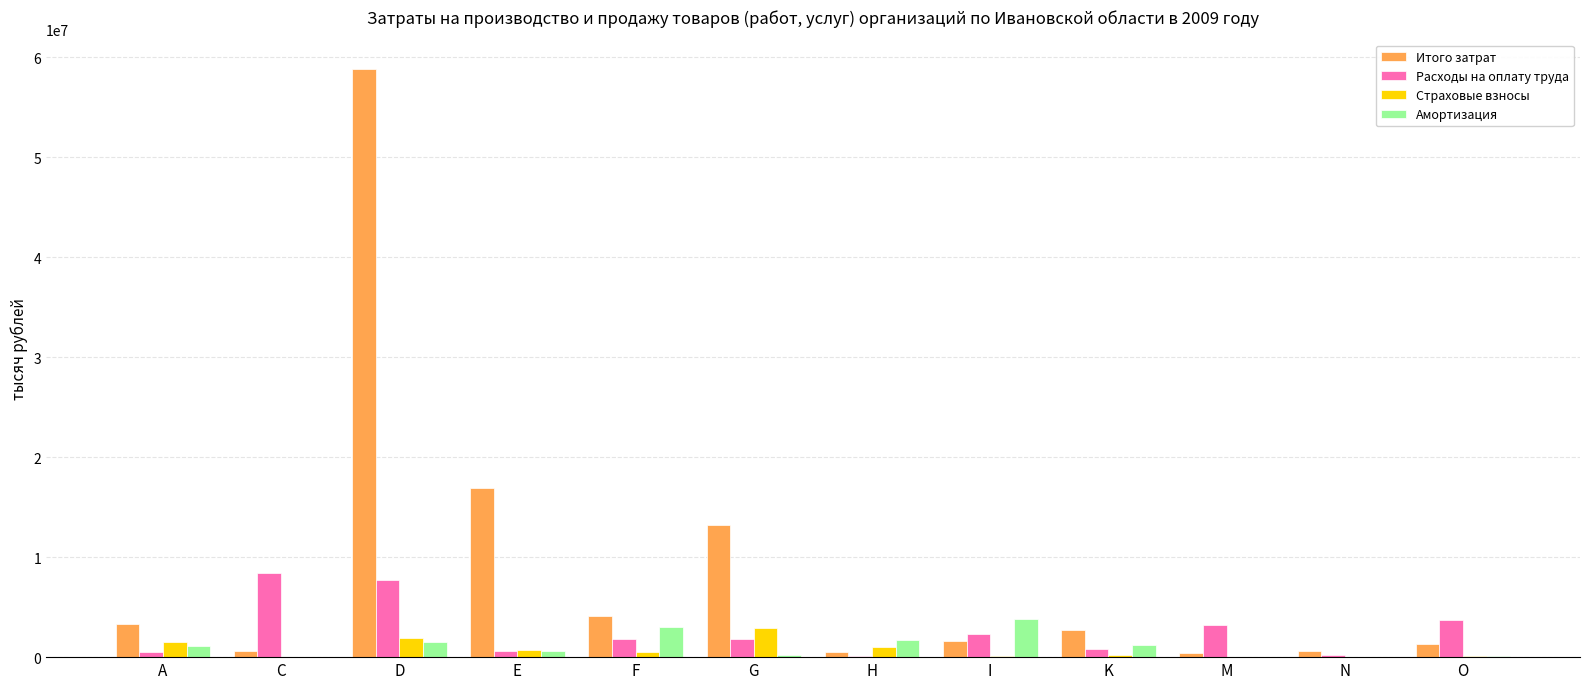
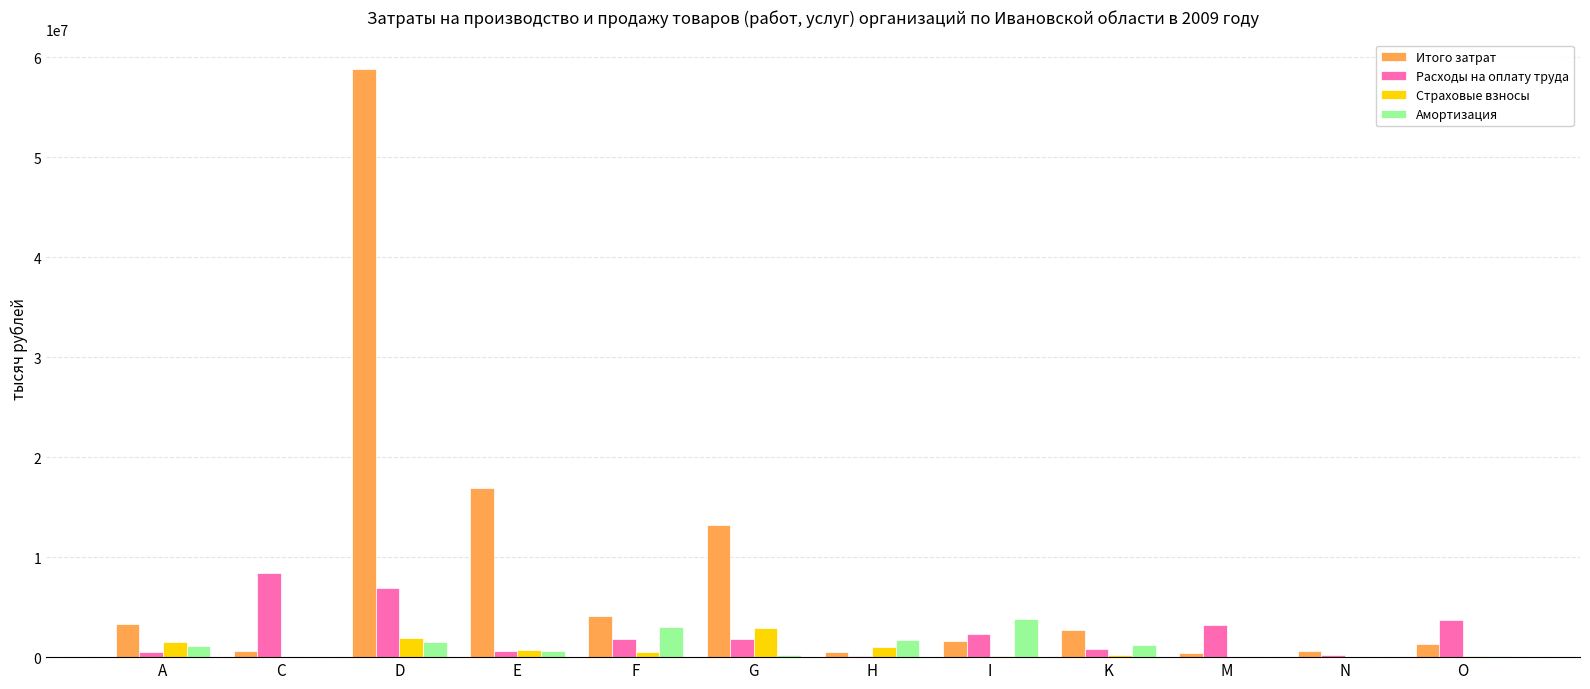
Расходы на оплату труда, D: 8000000 -> 7000000
